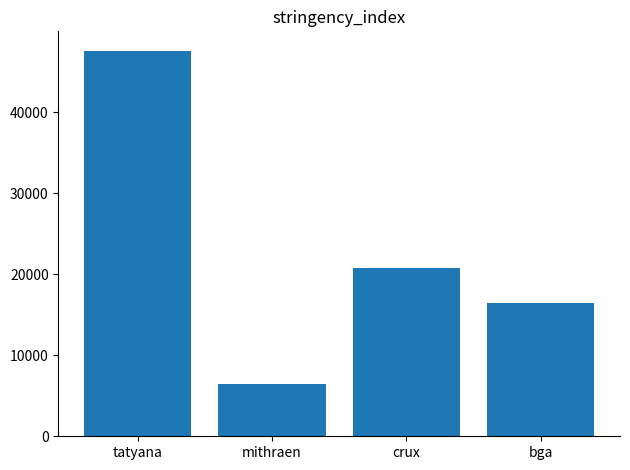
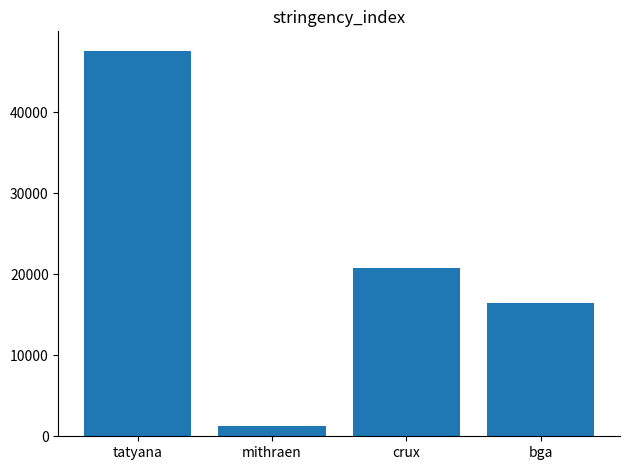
mithraen: 6000 -> 1000
